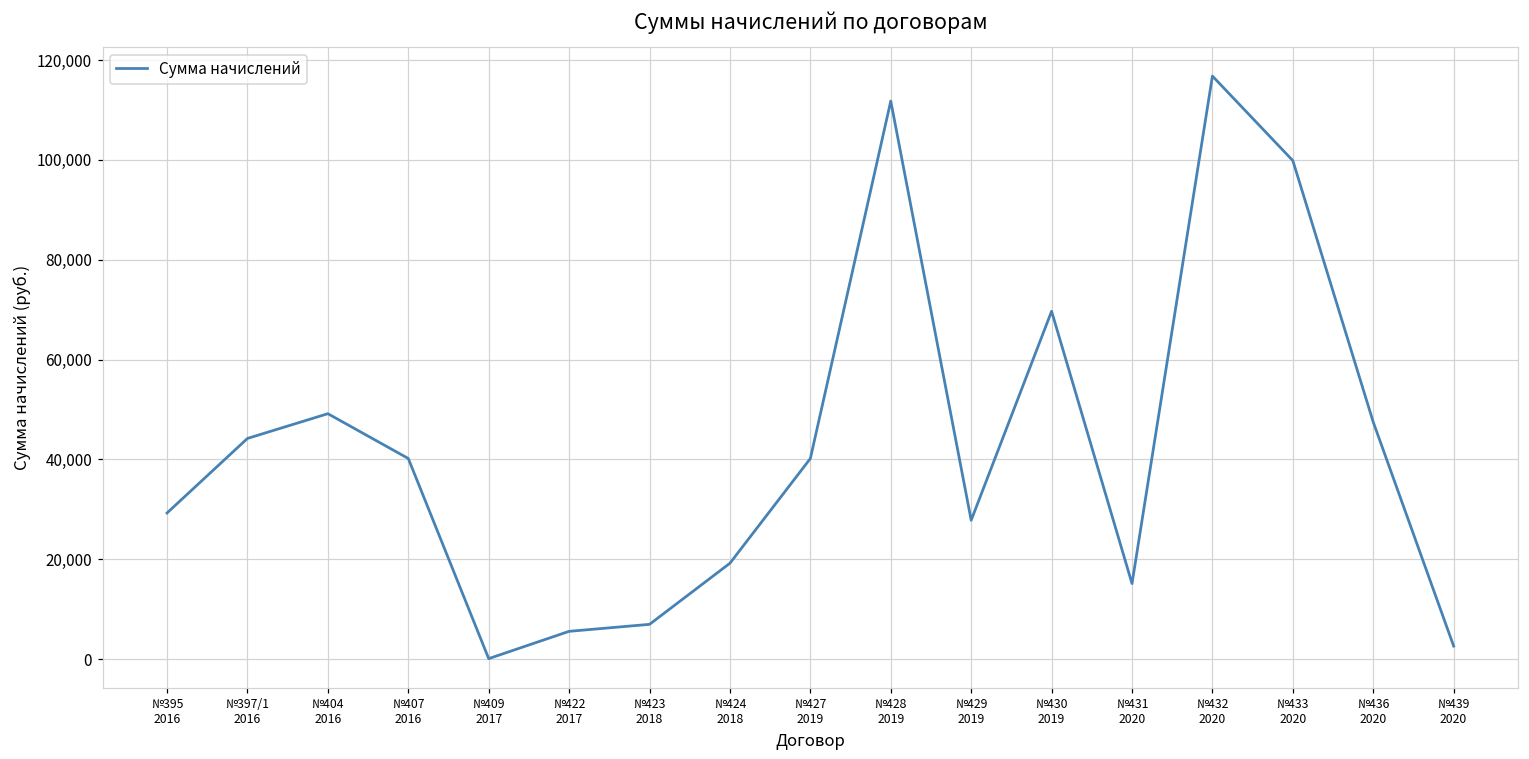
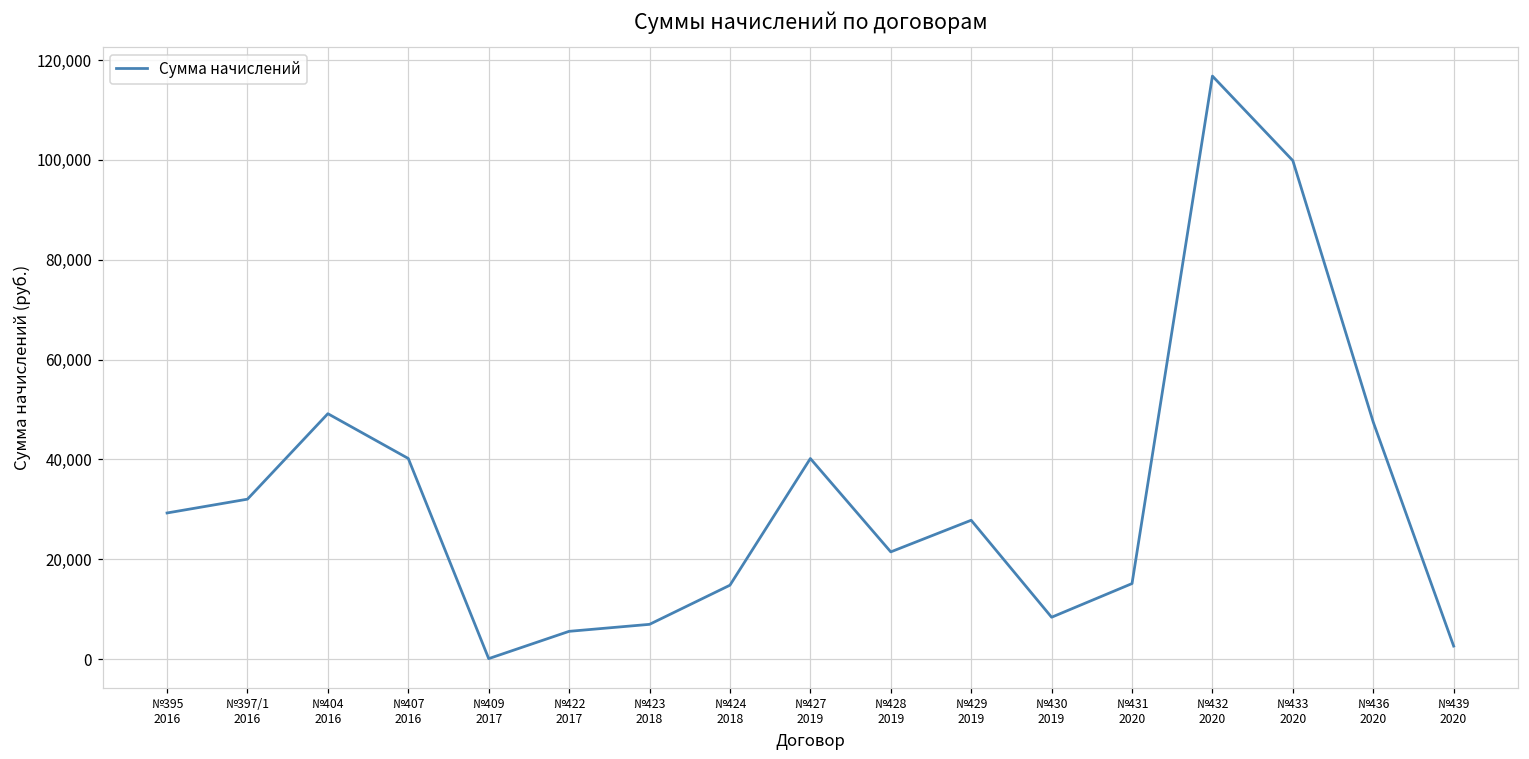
№397/1 2016: 44,000 -> 32,000
№424 2018: 19,000 -> 15,000
№428 2019: 112,000 -> 21,000
№430 2019: 70,000 -> 8,000
